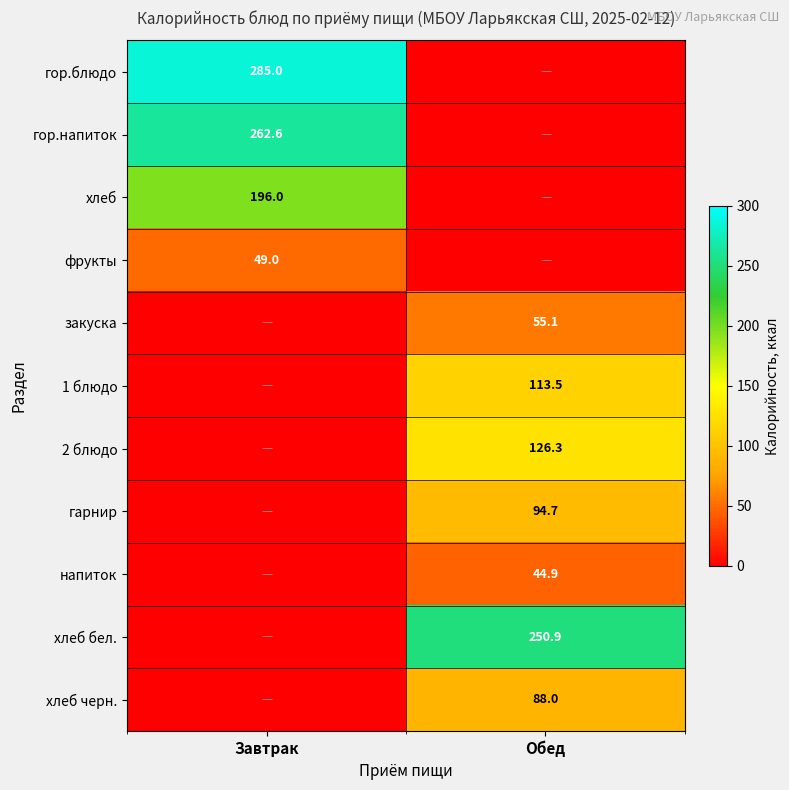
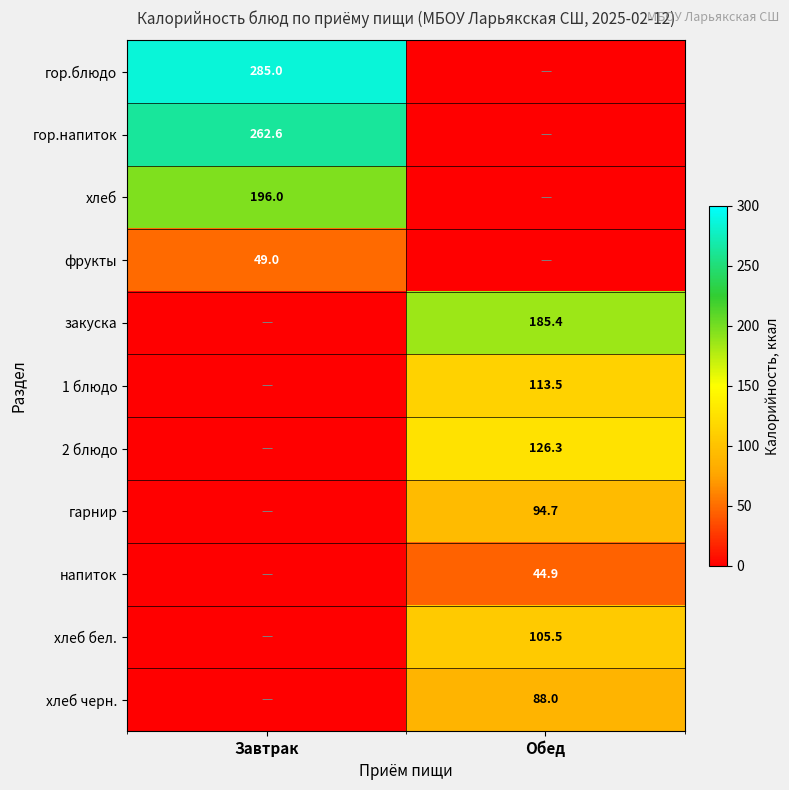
закуска, Обед: 55.1 -> 185.4
хлеб бел., Обед: 250.9 -> 105.5
